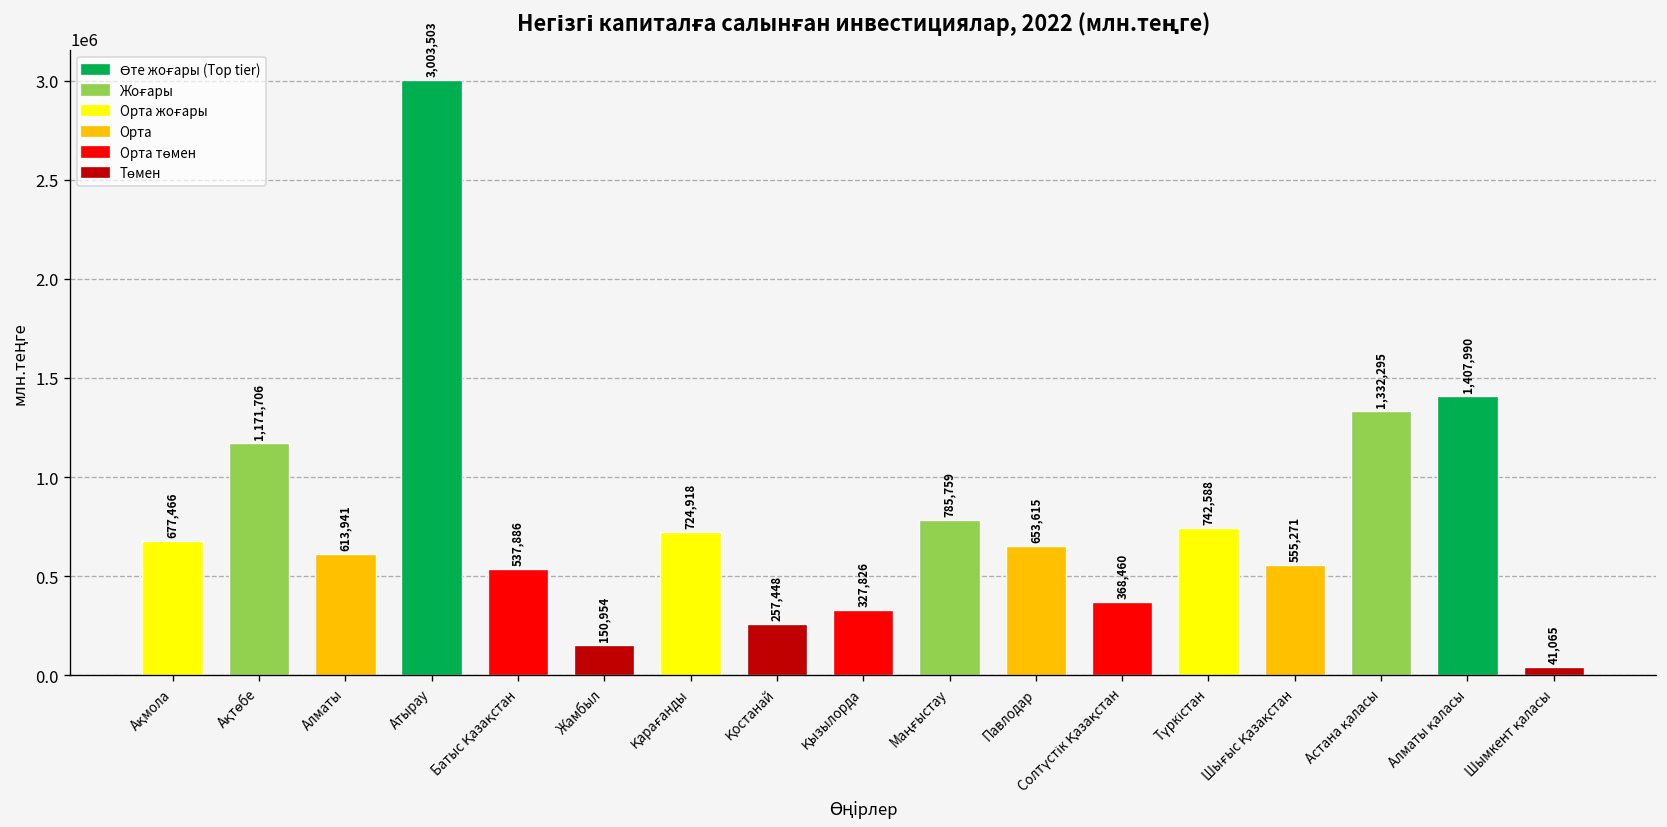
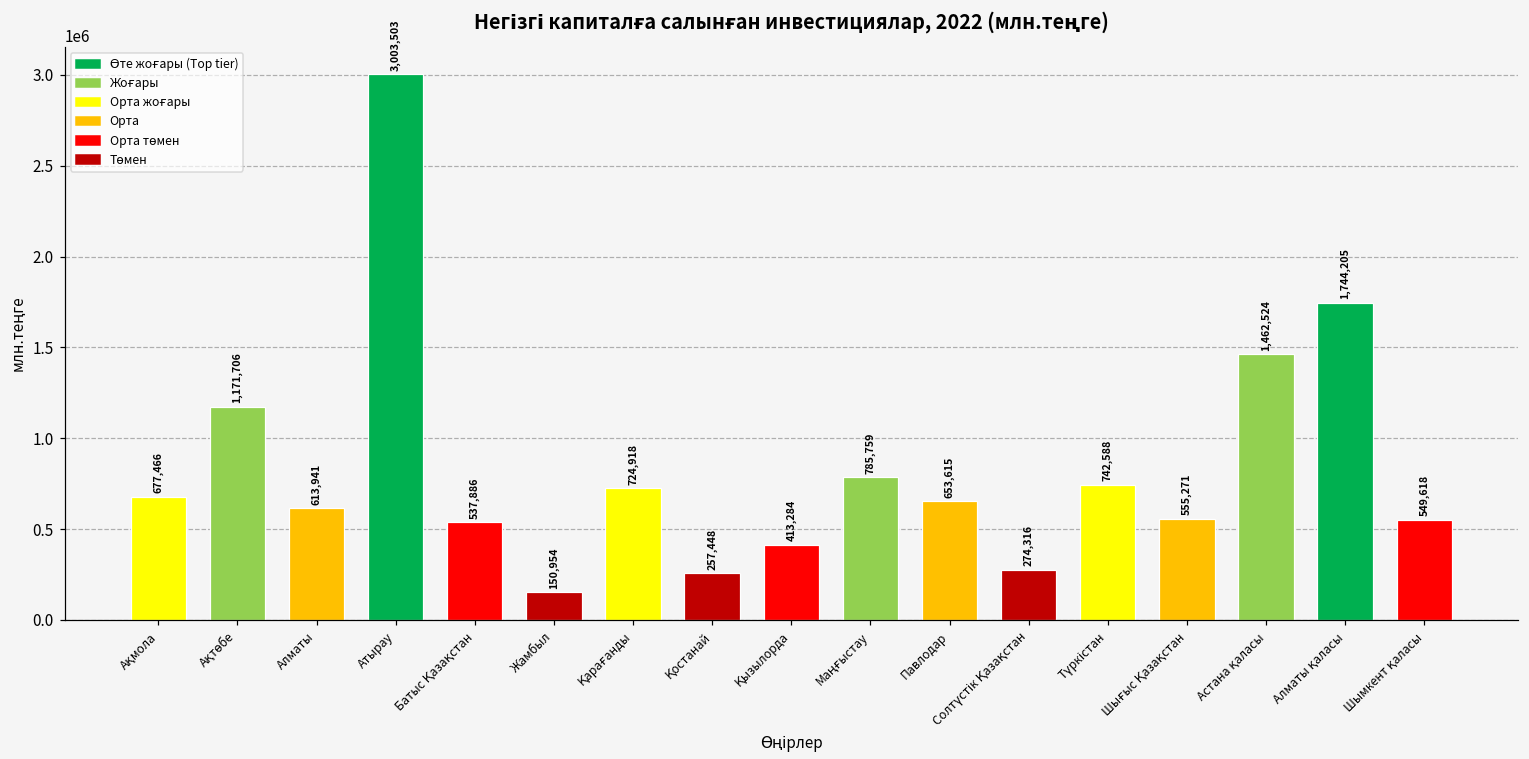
Қызылорда: 327,826 -> 413,284
Солтүстік Қазақстан: 368,460 -> 274,316
Астана қаласы: 1,332,295 -> 1,462,524
Алматы қаласы: 1,407,990 -> 1,744,205
Шымкент қаласы: 41,065 -> 549,618
